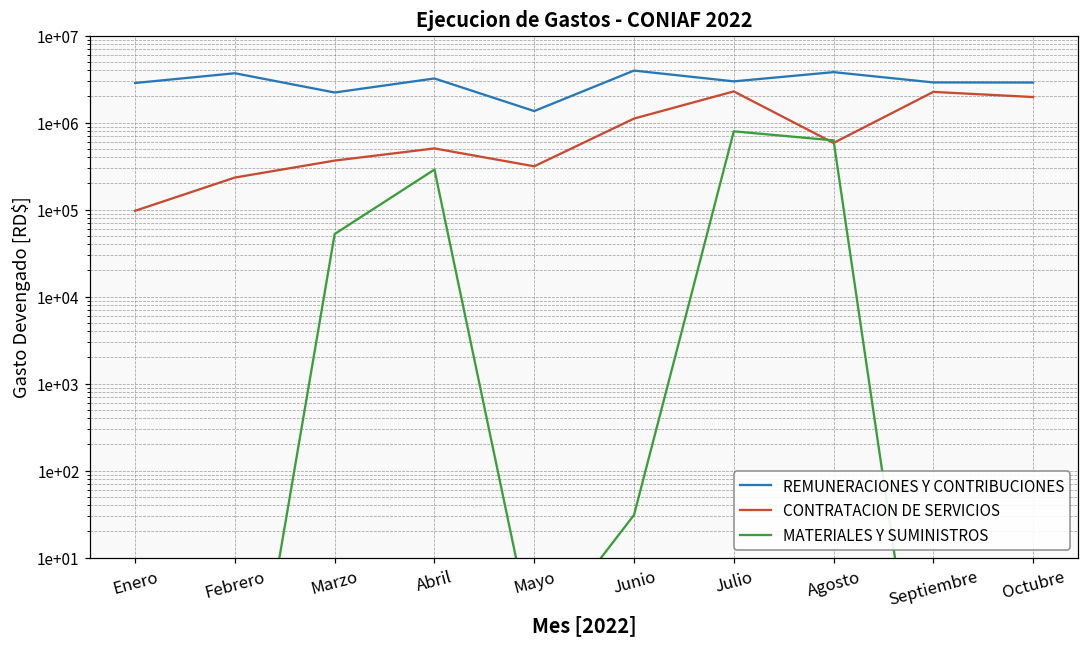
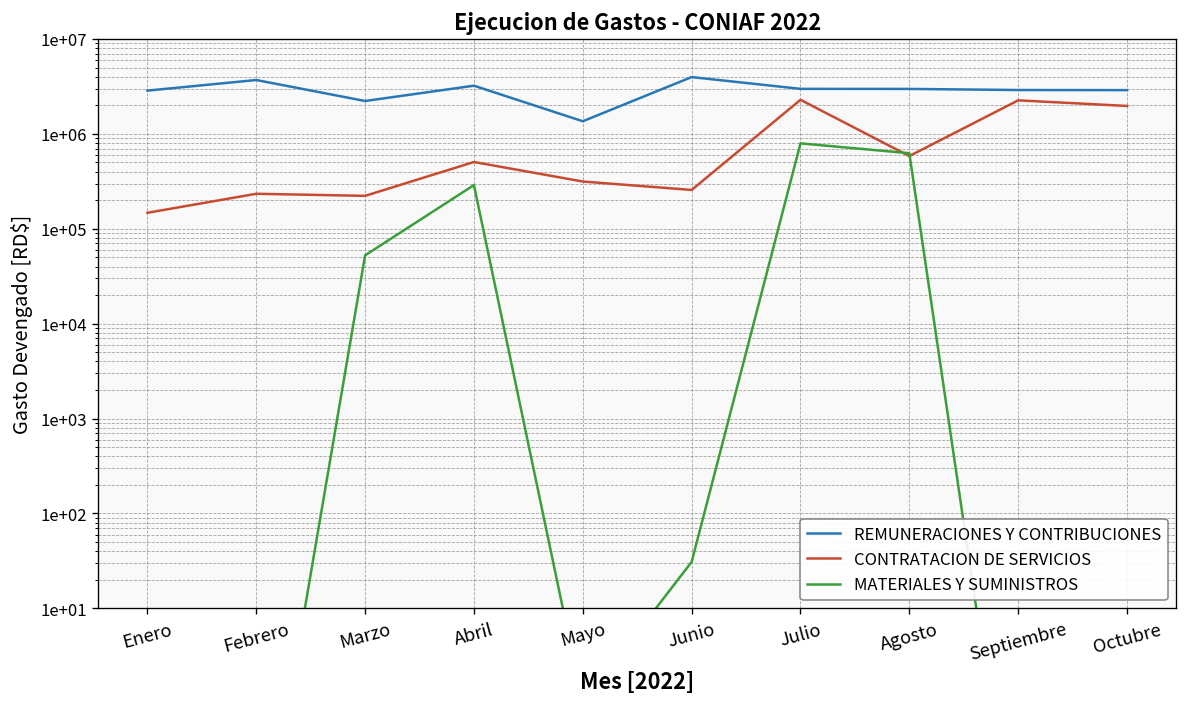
CONTRATACION DE SERVICIOS, Enero: 100000 -> 150000
CONTRATACION DE SERVICIOS, Marzo: 400000 -> 220000
CONTRATACION DE SERVICIOS, Junio: 1100000 -> 260000
REMUNERACIONES Y CONTRIBUCIONES, Agosto: 4000000 -> 3000000
